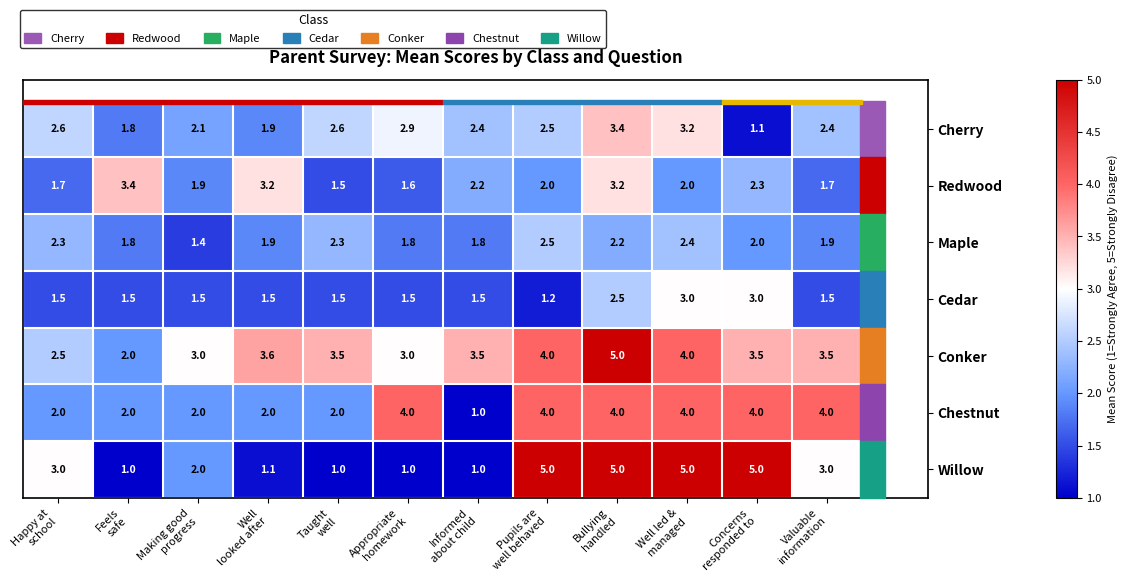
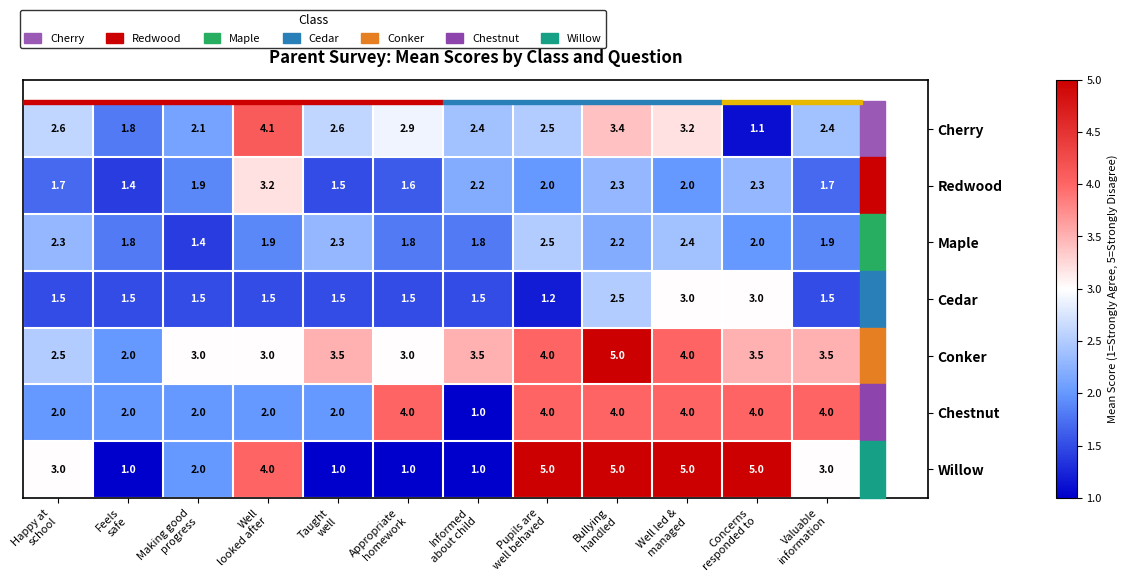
Cherry, Well looked after: 1.9 -> 4.1
Redwood, Feels safe: 3.4 -> 1.4
Redwood, Bullying handled: 3.2 -> 2.3
Conker, Well looked after: 3.6 -> 3.0
Willow, Well looked after: 1.1 -> 4.0
